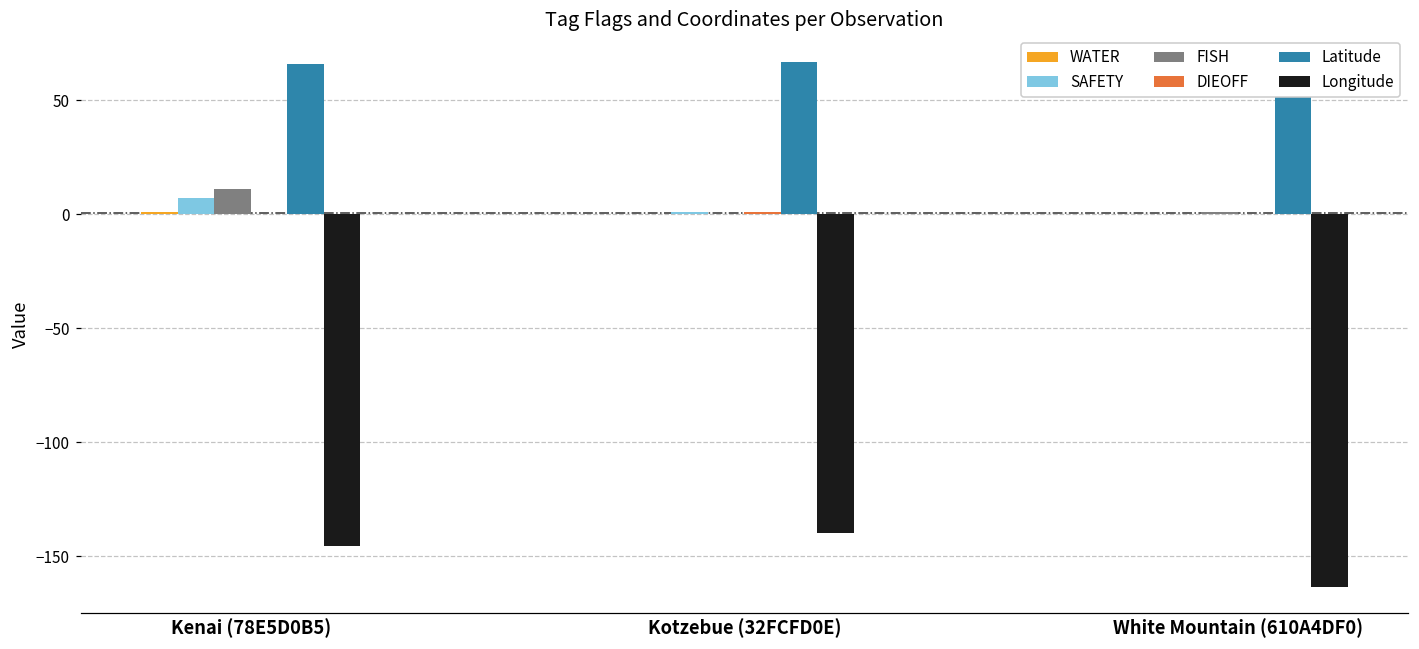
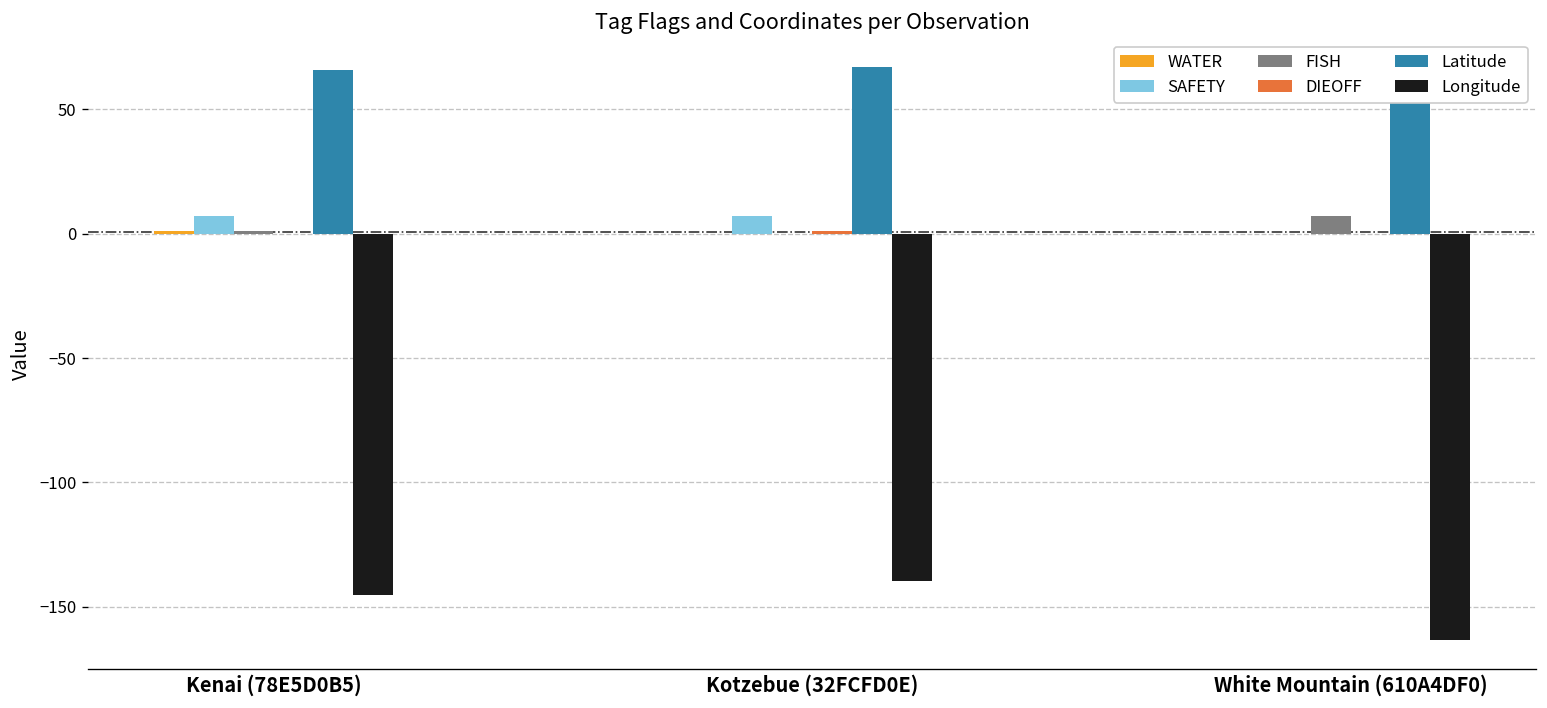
FISH, Kenai (78E5D0B5): 11 -> 1
SAFETY, Kotzebue (32FCFD0E): 1 -> 7
FISH, White Mountain (610A4DF0): 1 -> 7
